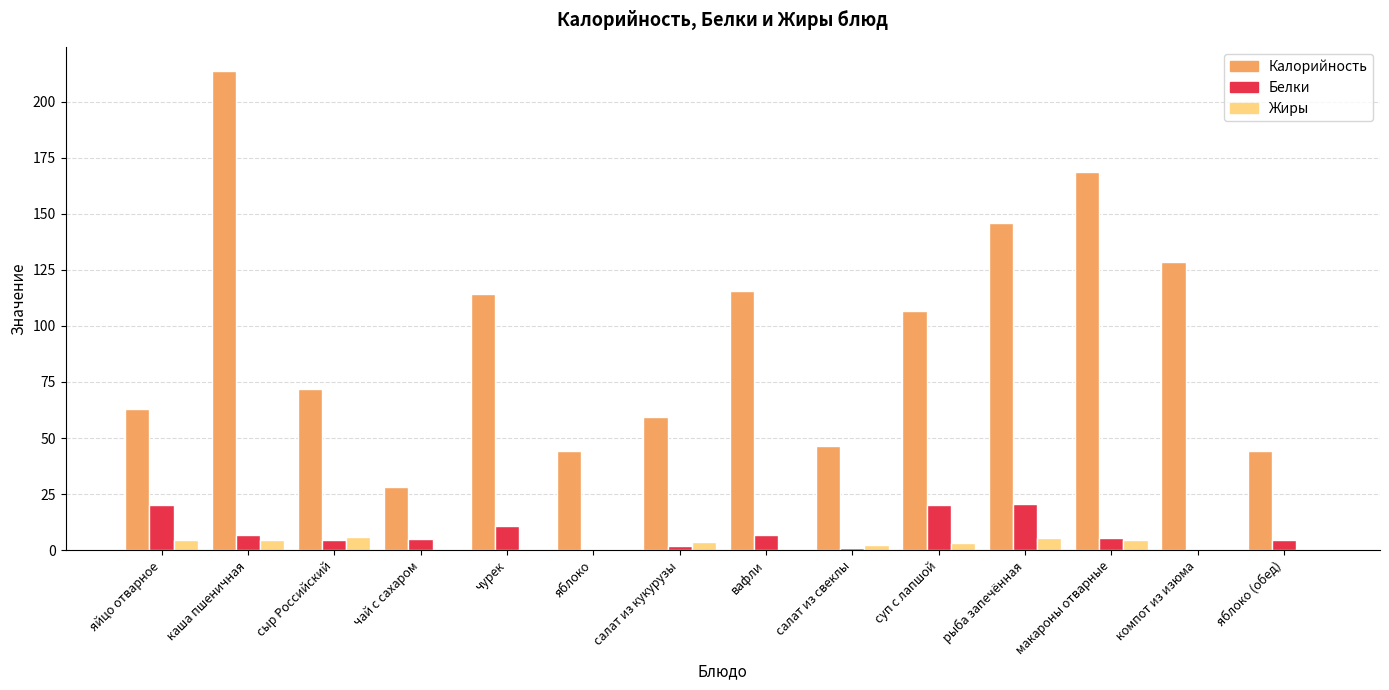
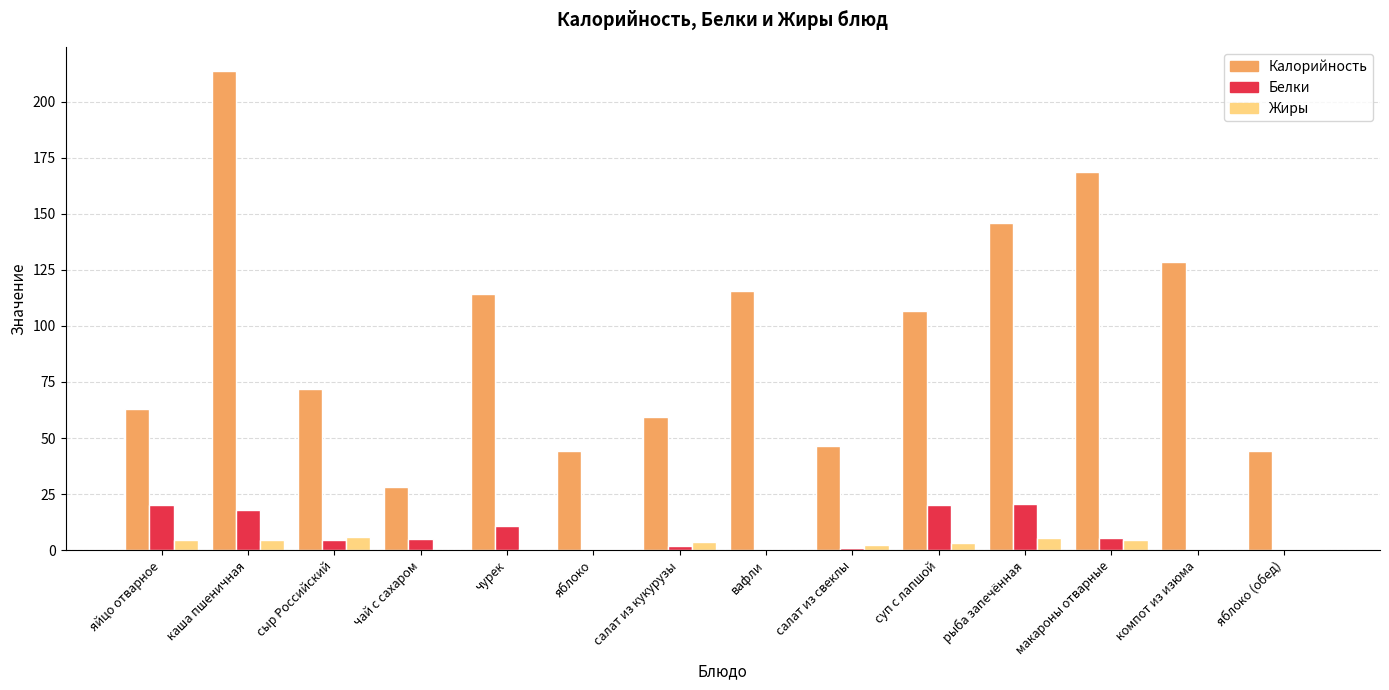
Белки, каша пшеничная: 7 -> 18
Белки, вафли: 7 -> 0
Белки, яблоко (обед): 5 -> 0
